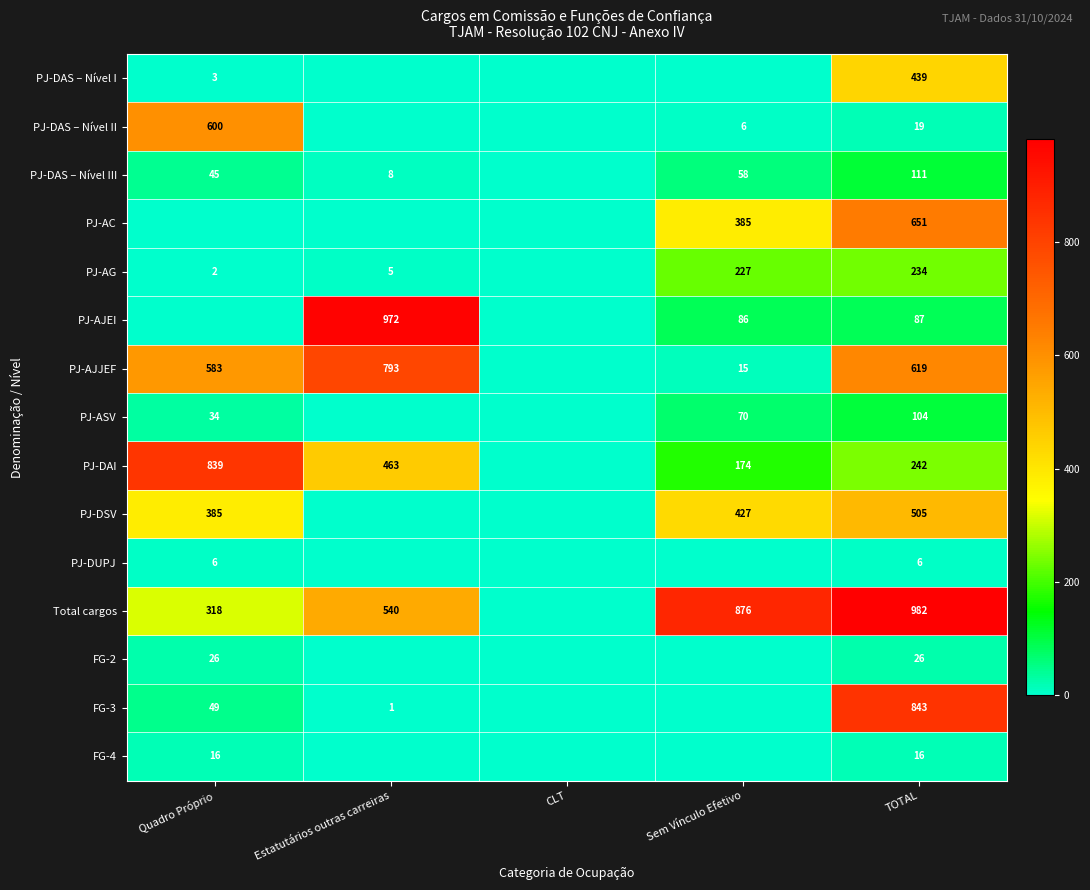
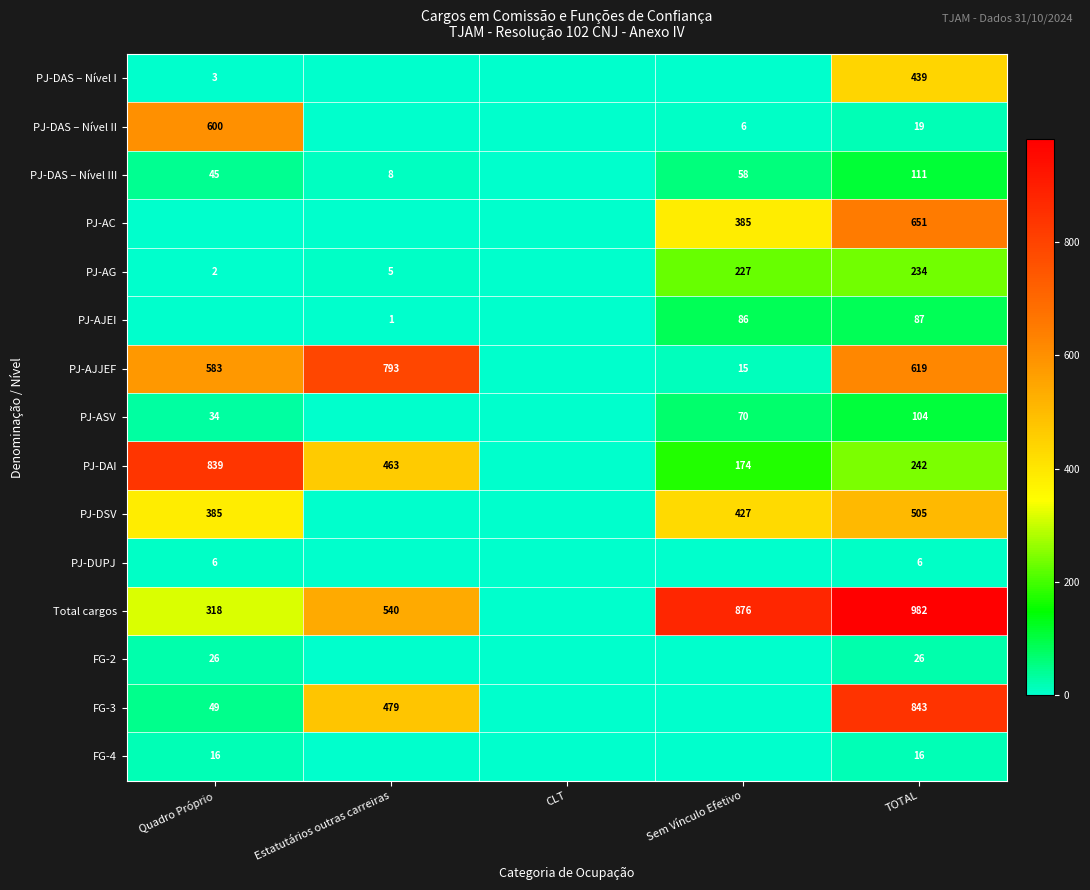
PJ-AJEI, Estatutários outras carreiras: 972 -> 1
FG-3, Estatutários outras carreiras: 1 -> 479
